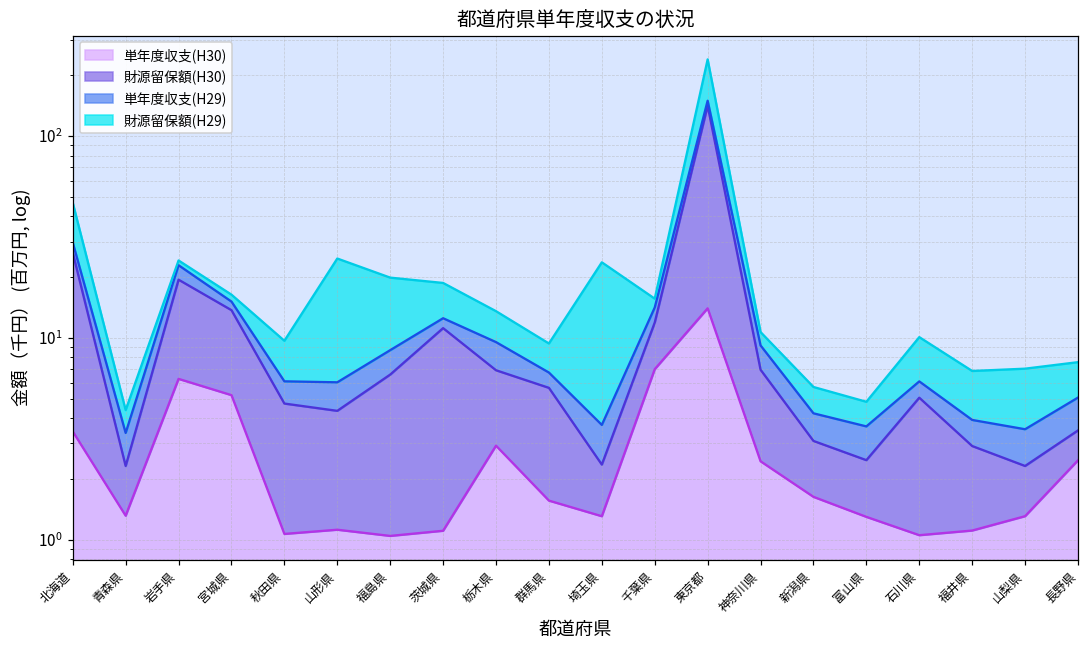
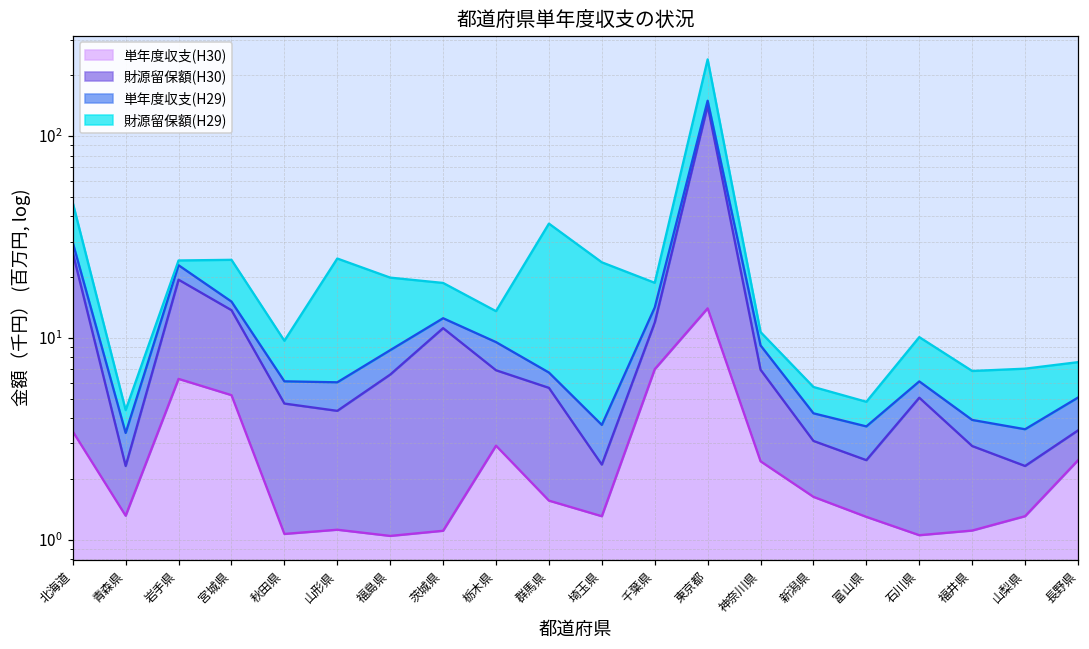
財源留保額(H29), 宮城県: 1.2 -> 9
財源留保額(H29), 群馬県: 2.6 -> 30
財源留保額(H29), 千葉県: 1.5 -> 4.6
